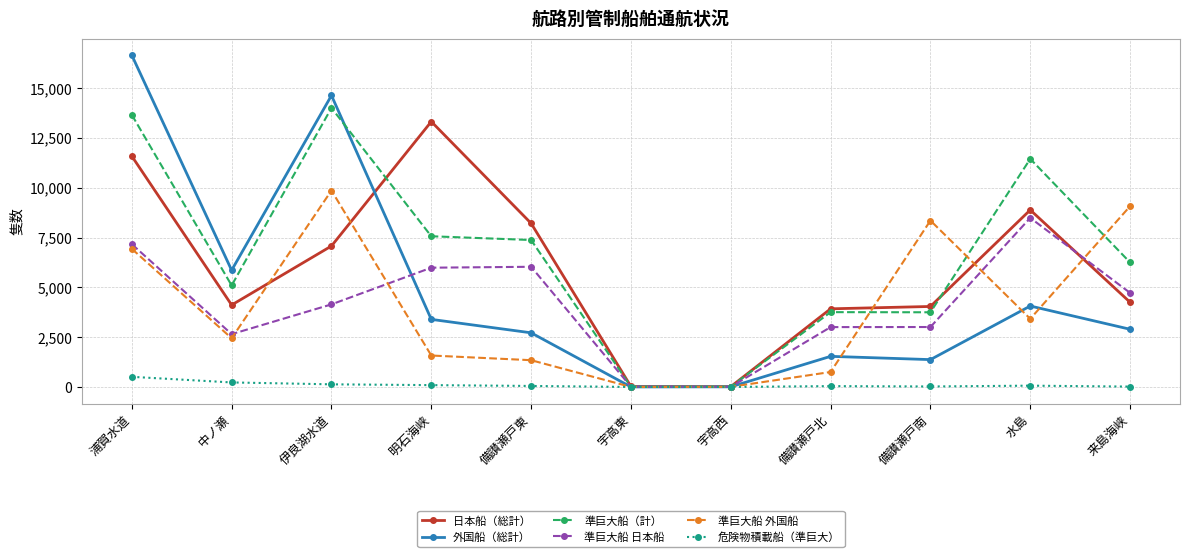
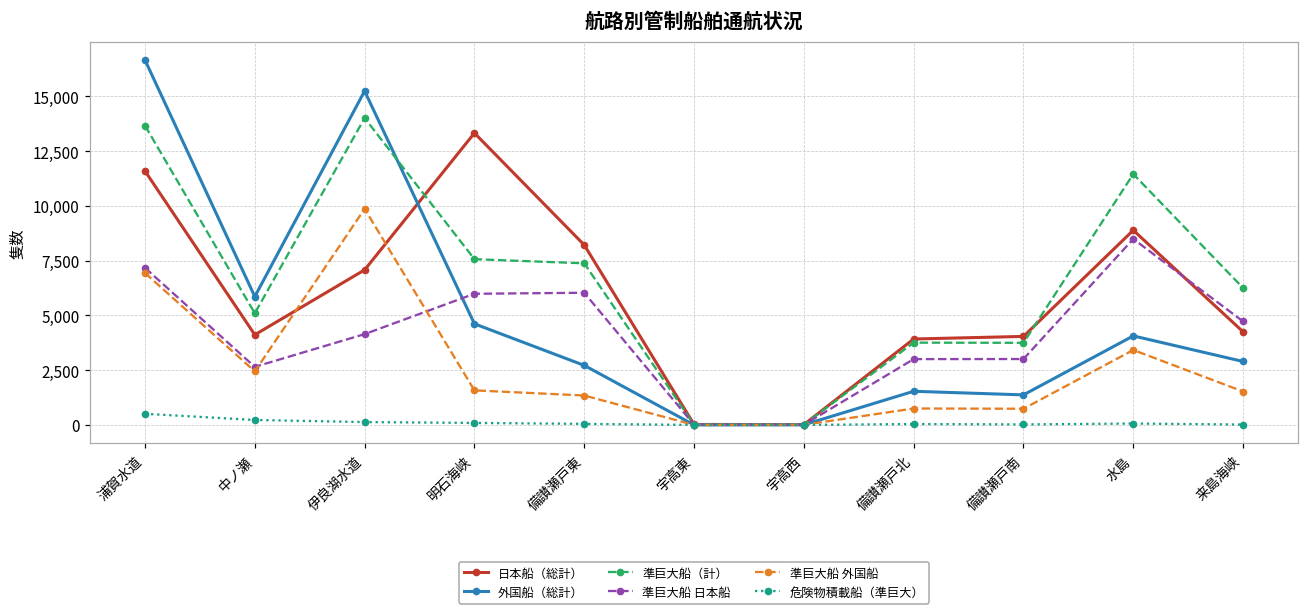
外国船（総計）, 伊良湖水道: 14,600 -> 15,200
外国船（総計）, 明石海峡: 3,400 -> 4,600
準巨大船 外国船, 備讃瀬戸南: 8,400 -> 700
準巨大船 外国船, 来島海峡: 9,100 -> 1,500
